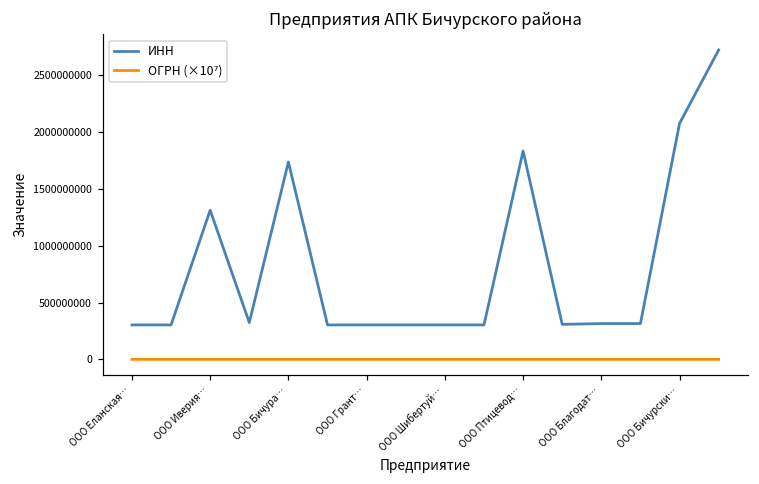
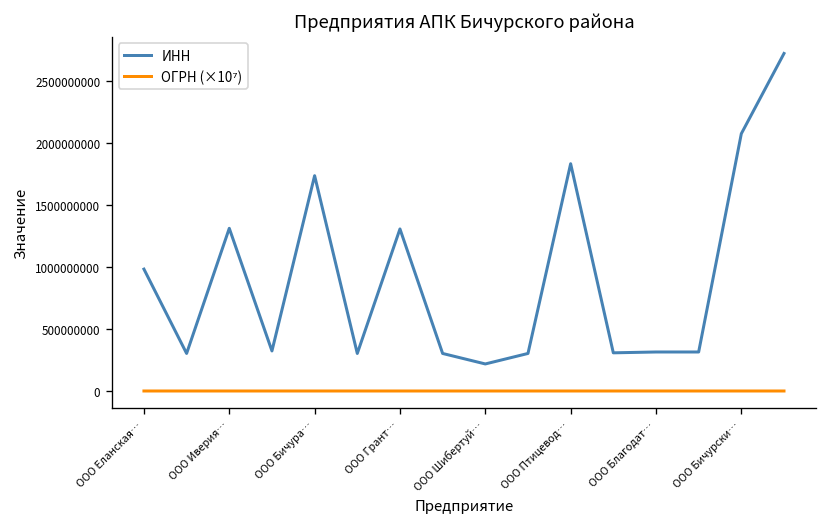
ИНН, ООО Еланская…: 300000000 -> 980000000
ИНН, ООО Грант…: 300000000 -> 1310000000
ИНН, ООО Шибертуй…: 300000000 -> 220000000
